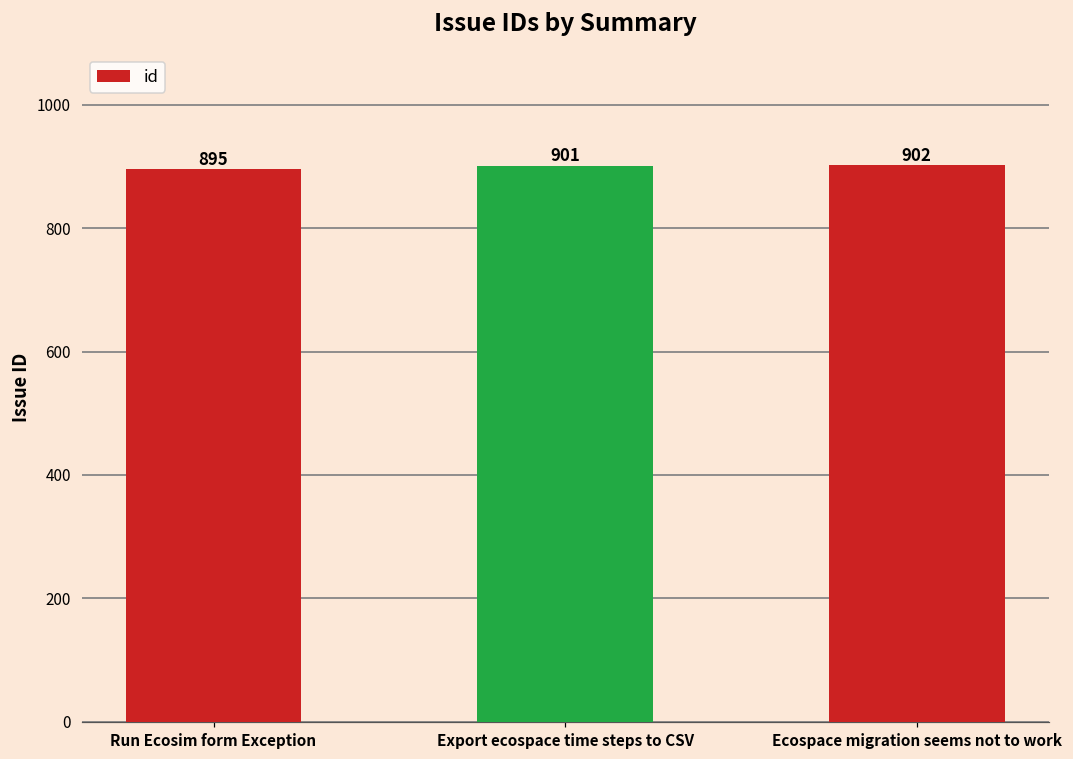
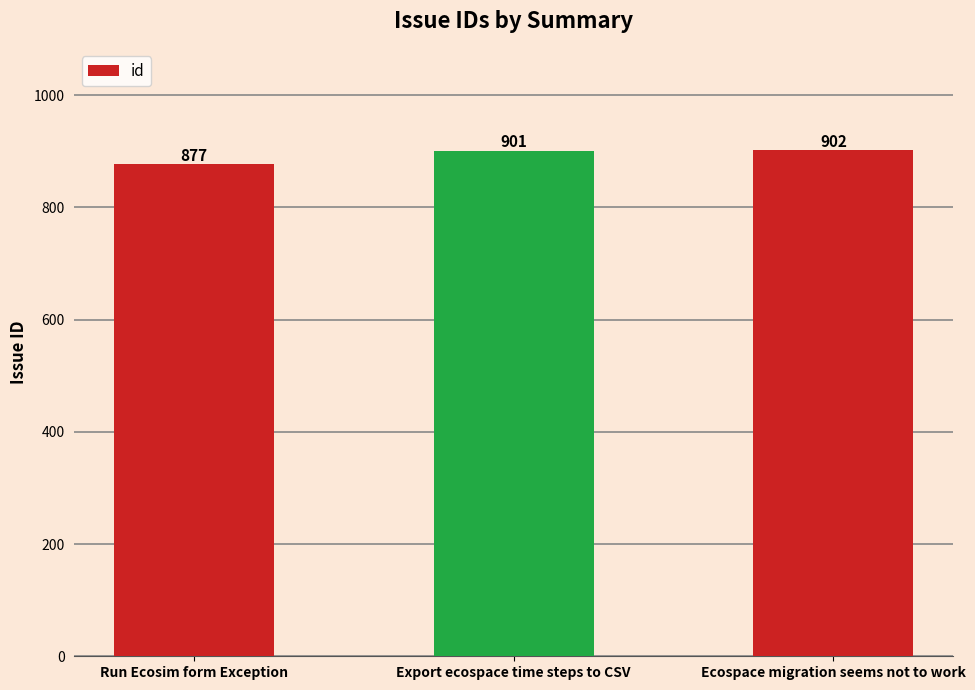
Run Ecosim form Exception: 895 -> 877
